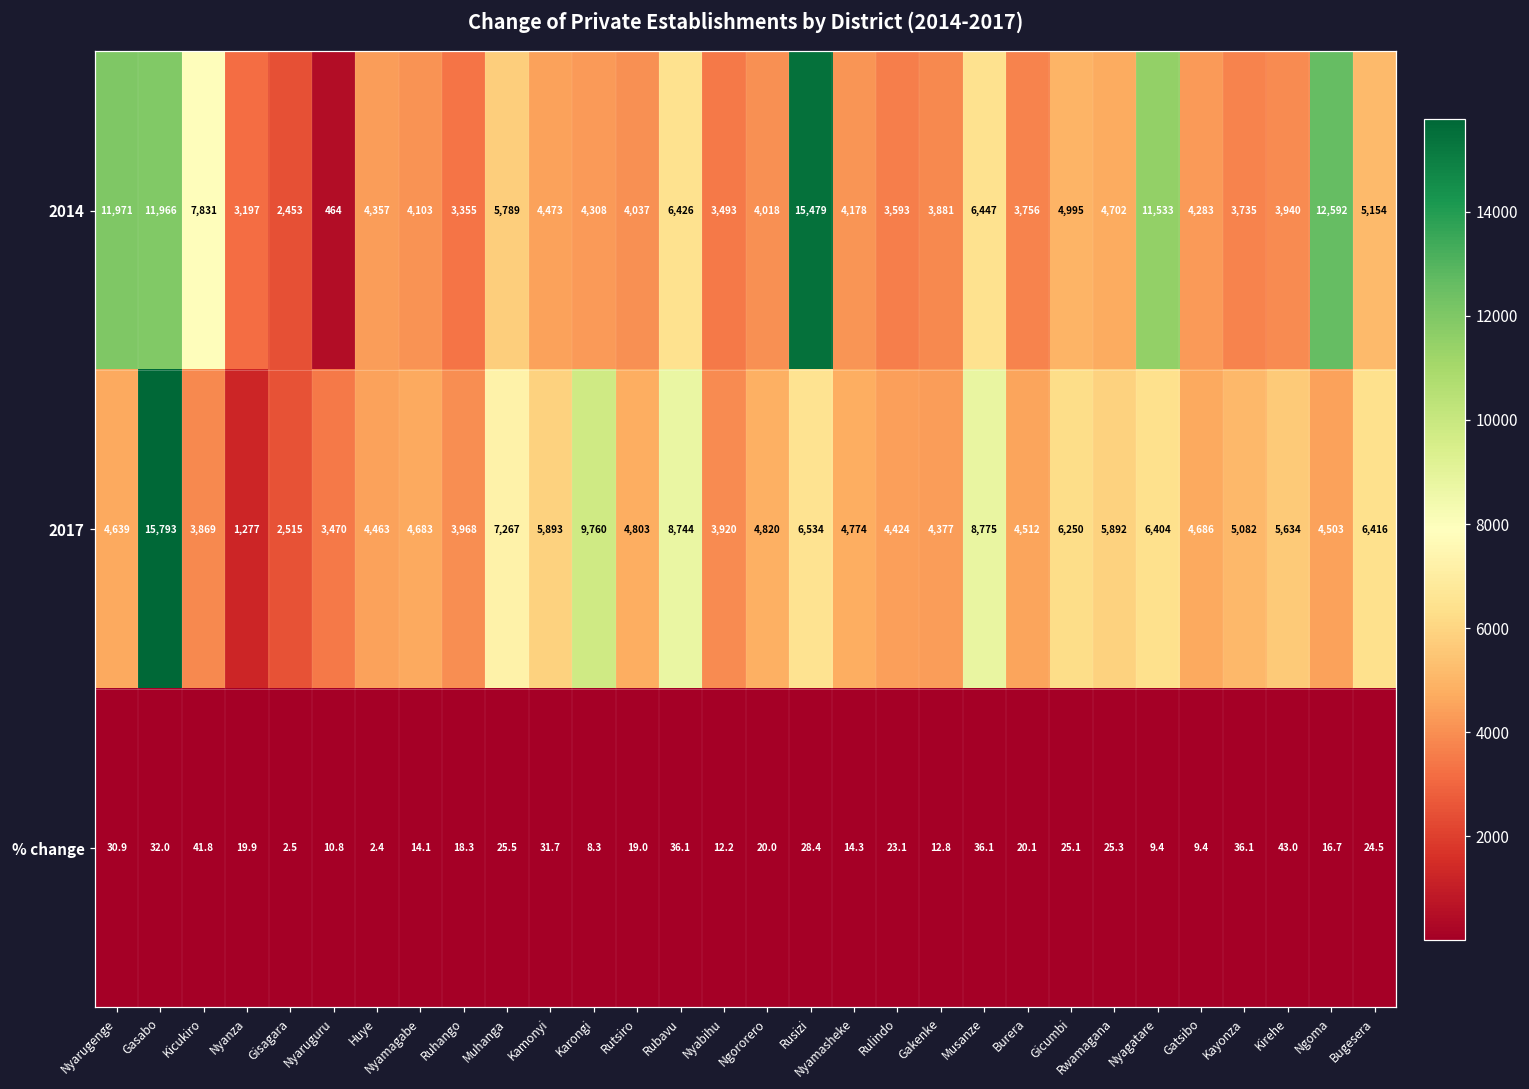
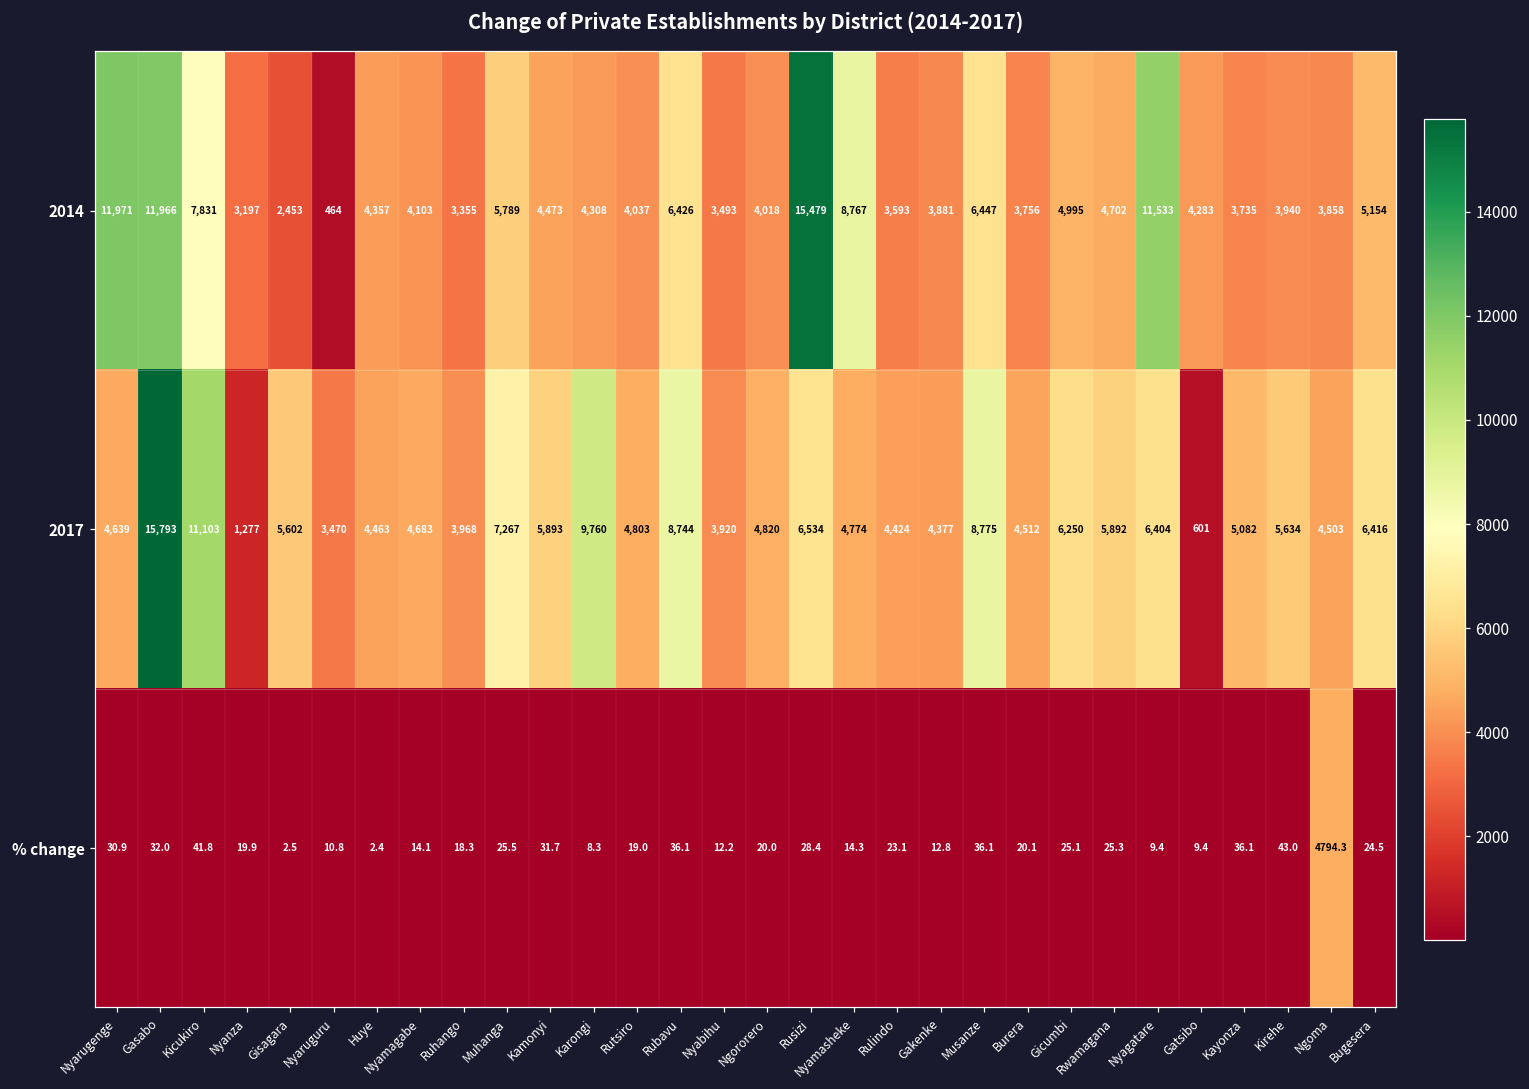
2014, Nyamasheke: 4,178 -> 8,767
2014, Ngoma: 12,592 -> 3,858
2017, Kicukiro: 3,869 -> 11,103
2017, Gisagara: 2,515 -> 5,602
2017, Gatsibo: 4,686 -> 601
% change, Ngoma: 16.7 -> 4794.3
